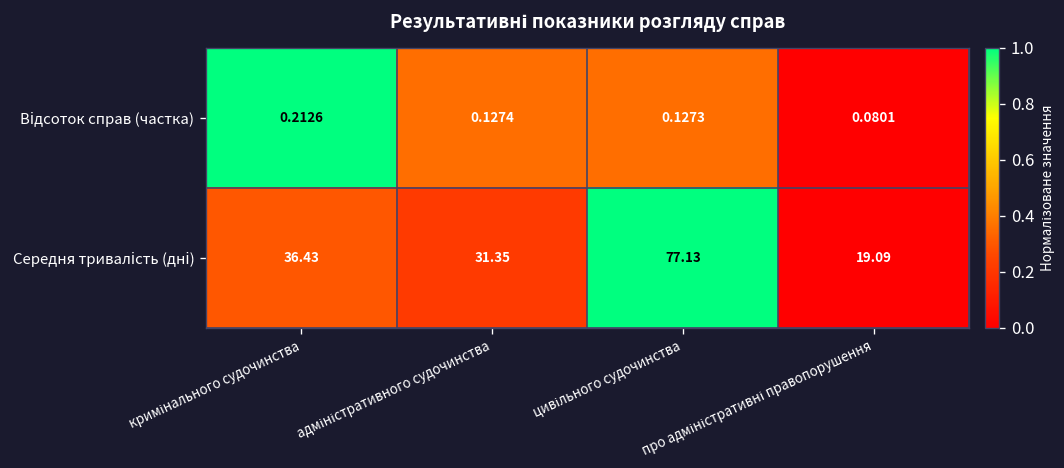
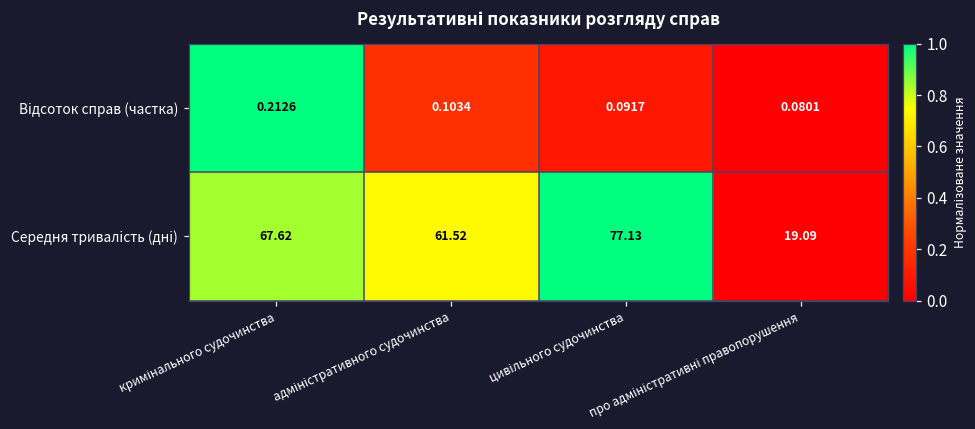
Відсоток справ (частка), адміністративного судочинства: 0.1274 -> 0.1034
Відсоток справ (частка), цивільного судочинства: 0.1273 -> 0.0917
Середня тривалість (дні), кримінального судочинства: 36.43 -> 67.62
Середня тривалість (дні), адміністративного судочинства: 31.35 -> 61.52
